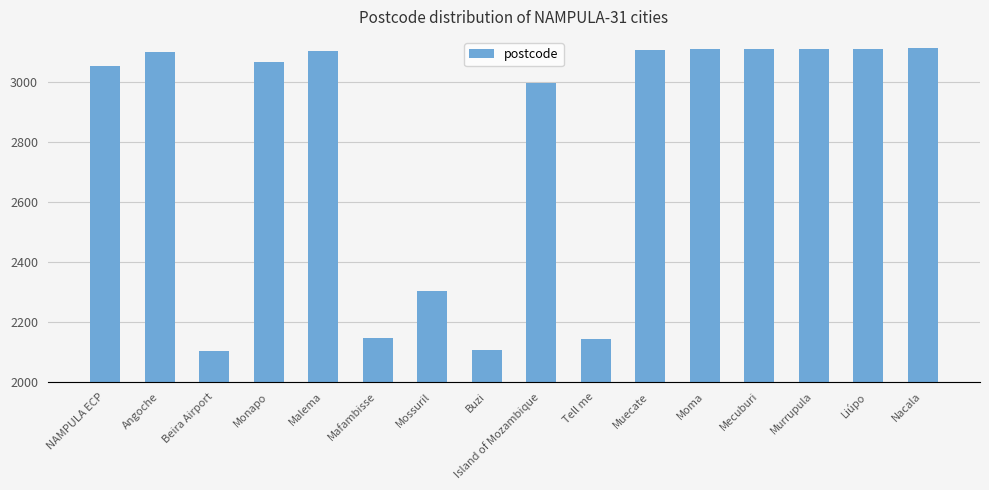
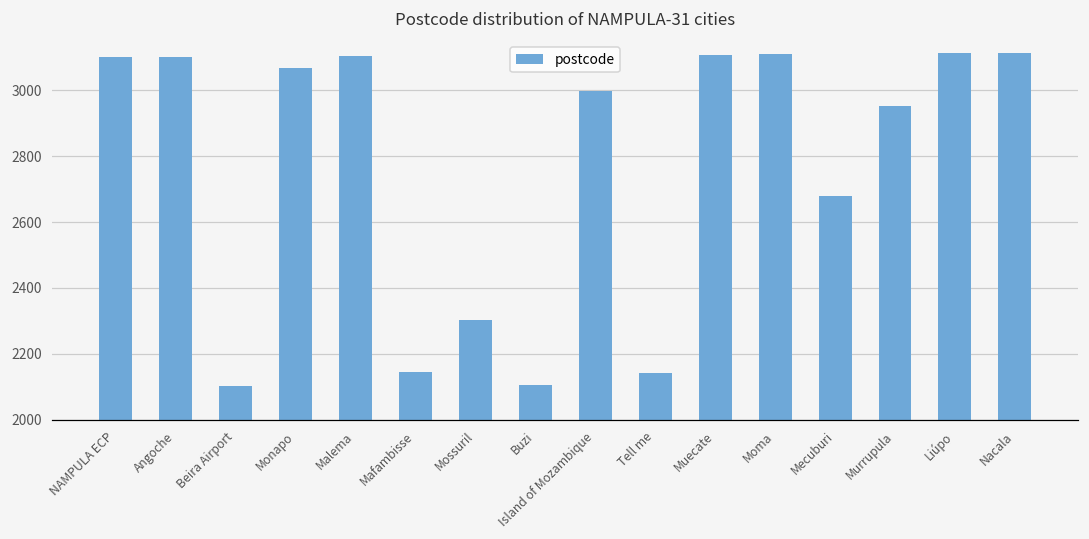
NAMPULA ECP: 3050 -> 3100
Mecuburi: 3110 -> 2680
Murrupula: 3110 -> 2950
